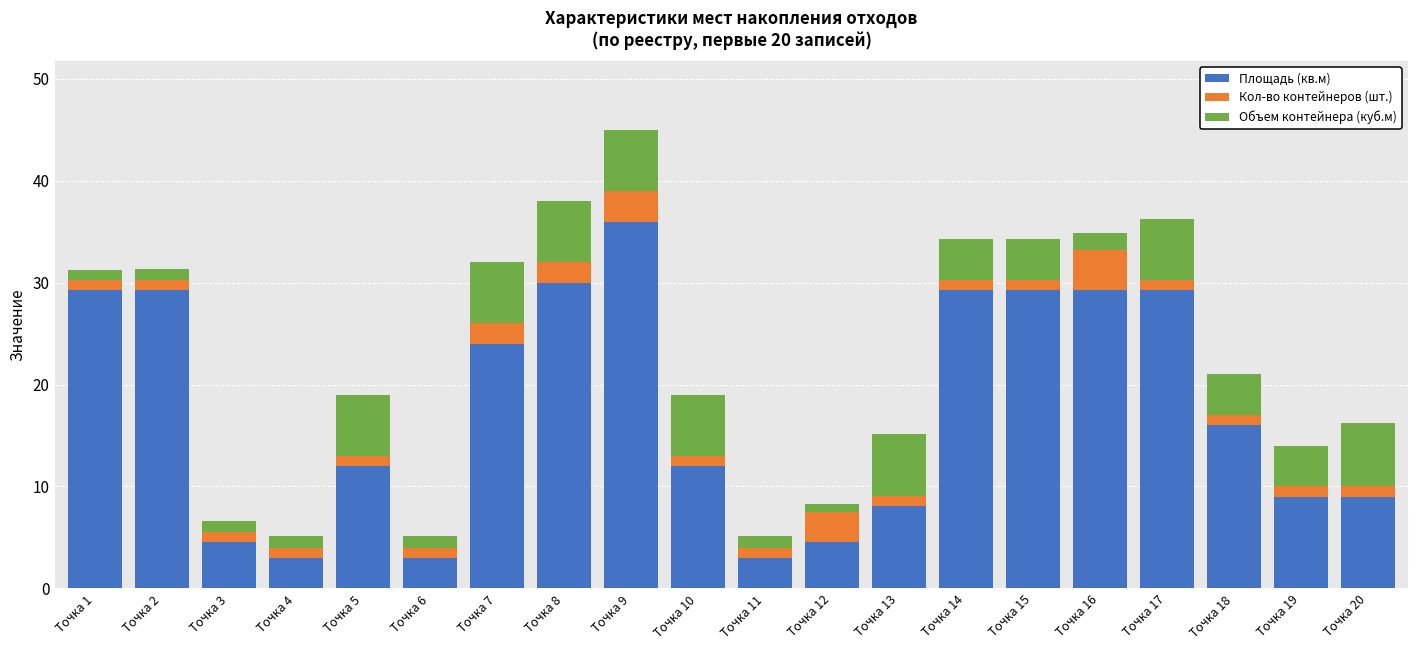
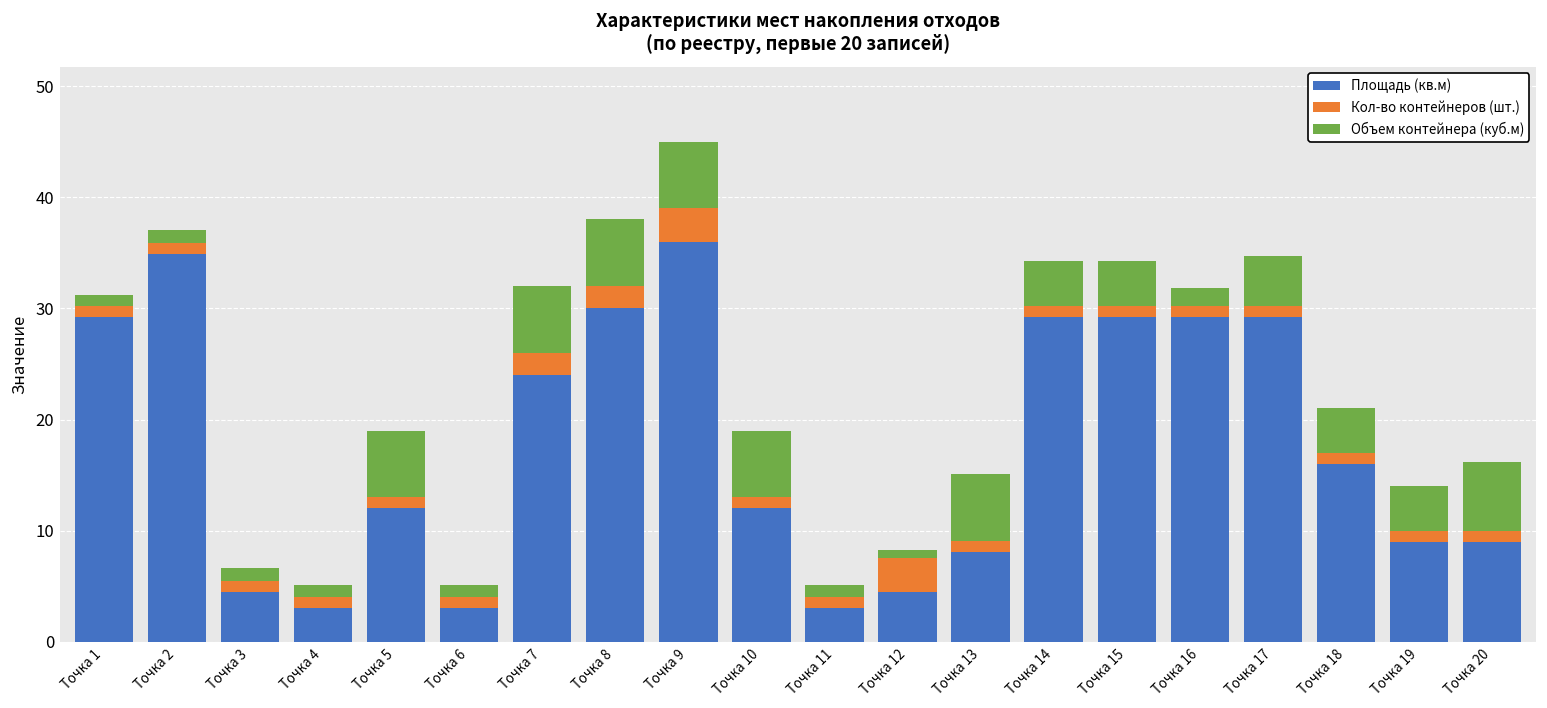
Площадь (кв.м), Точка 2: 29 -> 35
Кол-во контейнеров (шт.), Точка 16: 4 -> 1
Объем контейнера (куб.м), Точка 17: 6 -> 5
